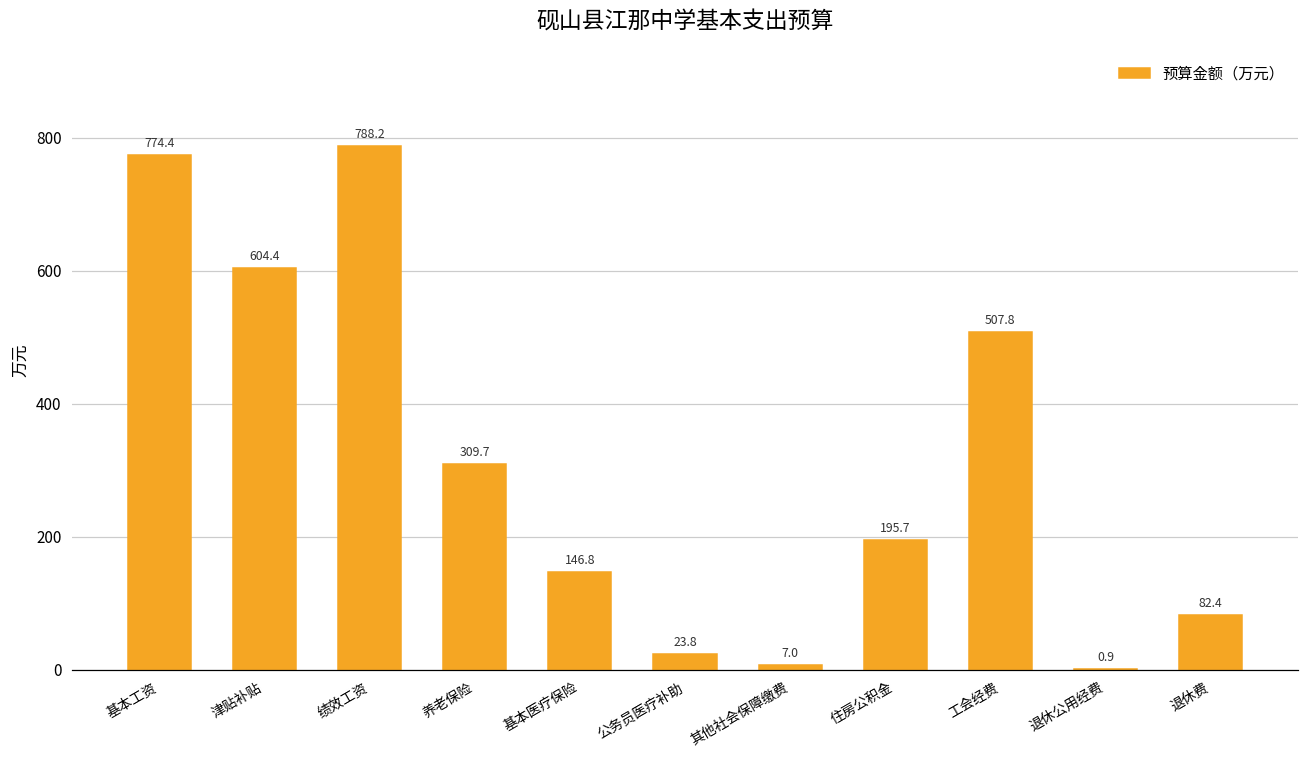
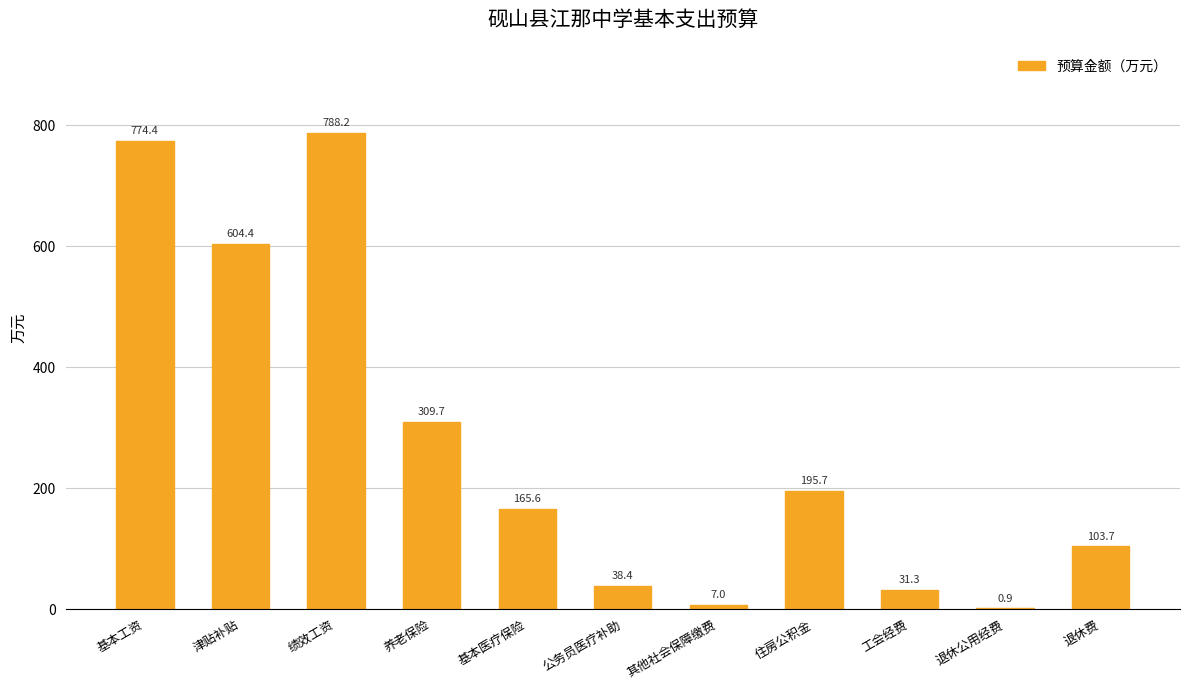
基本医疗保险: 146.8 -> 165.6
公务员医疗补助: 23.8 -> 38.4
工会经费: 507.8 -> 31.3
退休费: 82.4 -> 103.7
